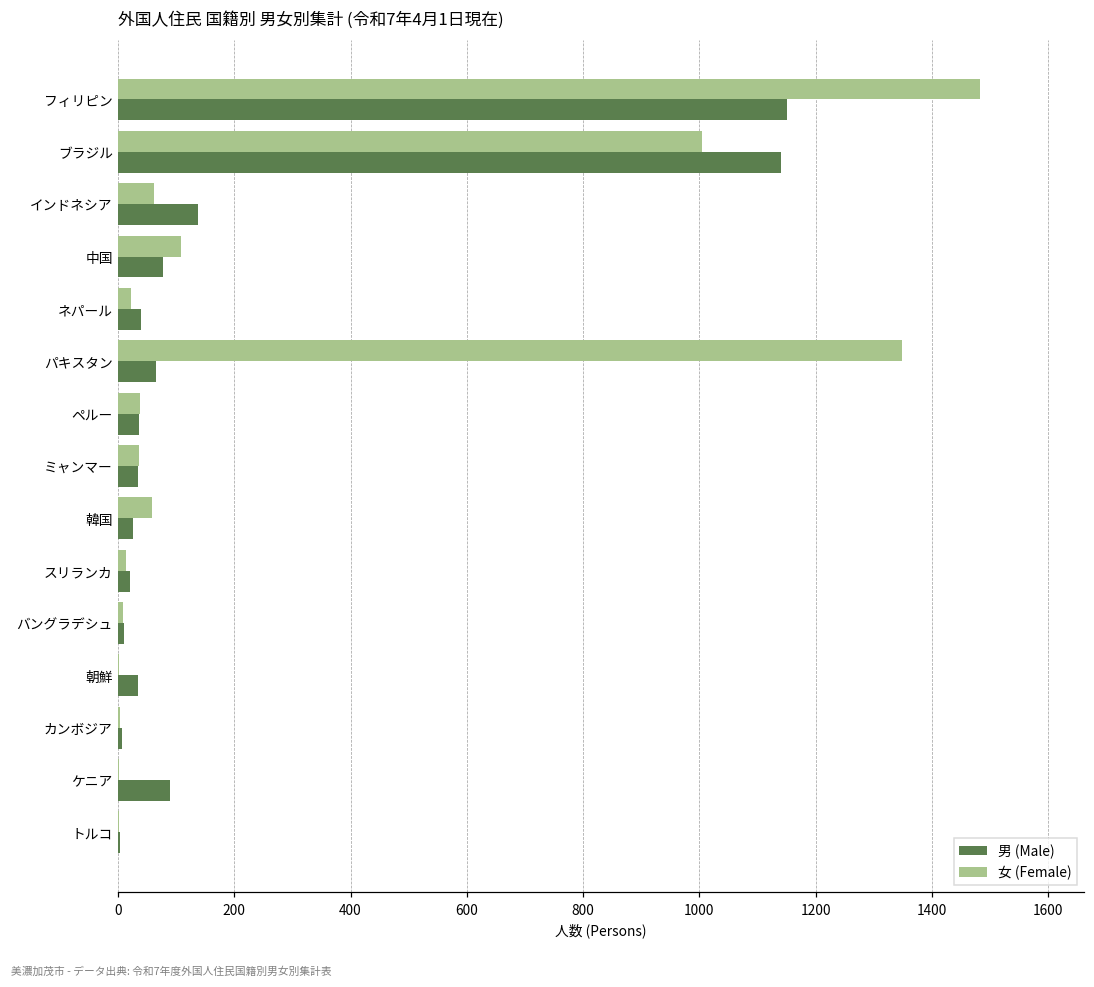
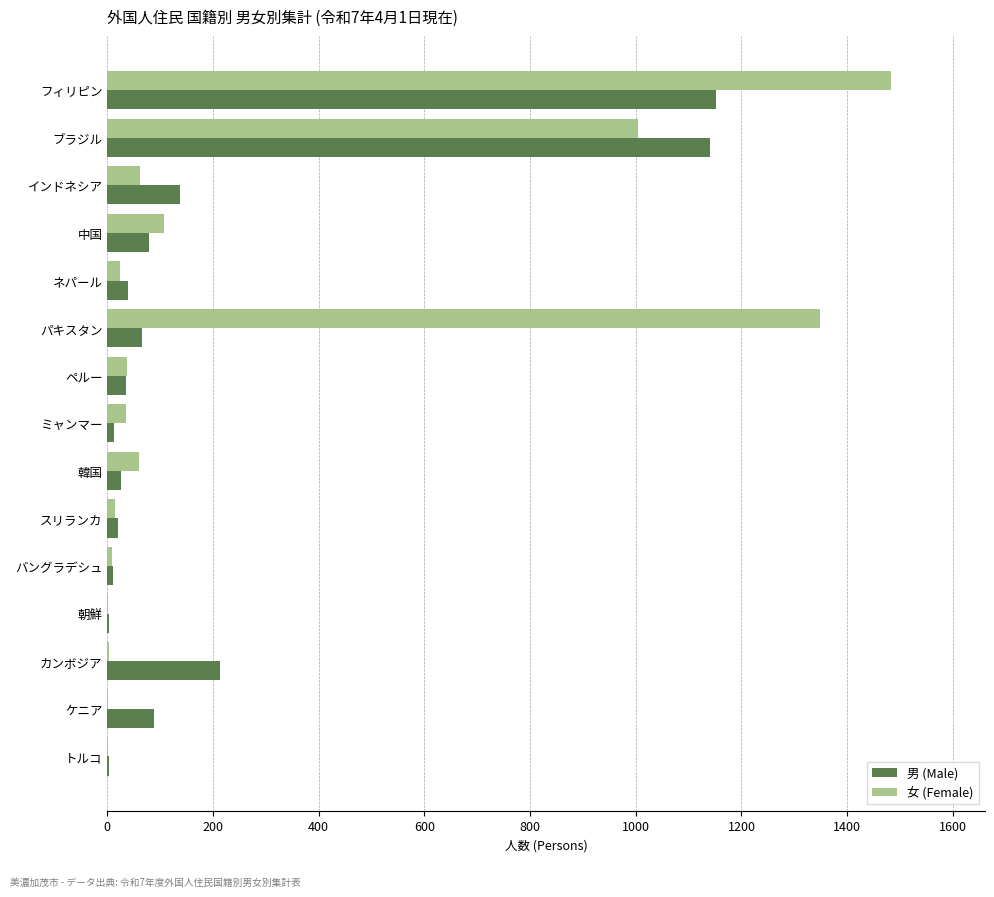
男 (Male), ミャンマー: 40 -> 10
男 (Male), 朝鮮: 30 -> 0
男 (Male), カンボジア: 10 -> 210
